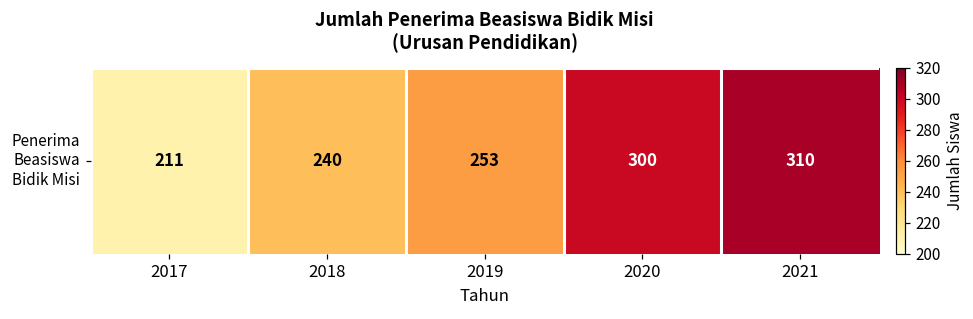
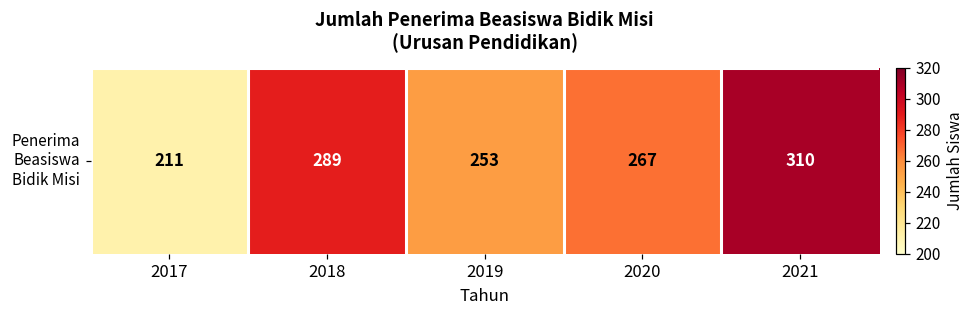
Penerima Beasiswa Bidik Misi, 2018: 240 -> 289
Penerima Beasiswa Bidik Misi, 2020: 300 -> 267
